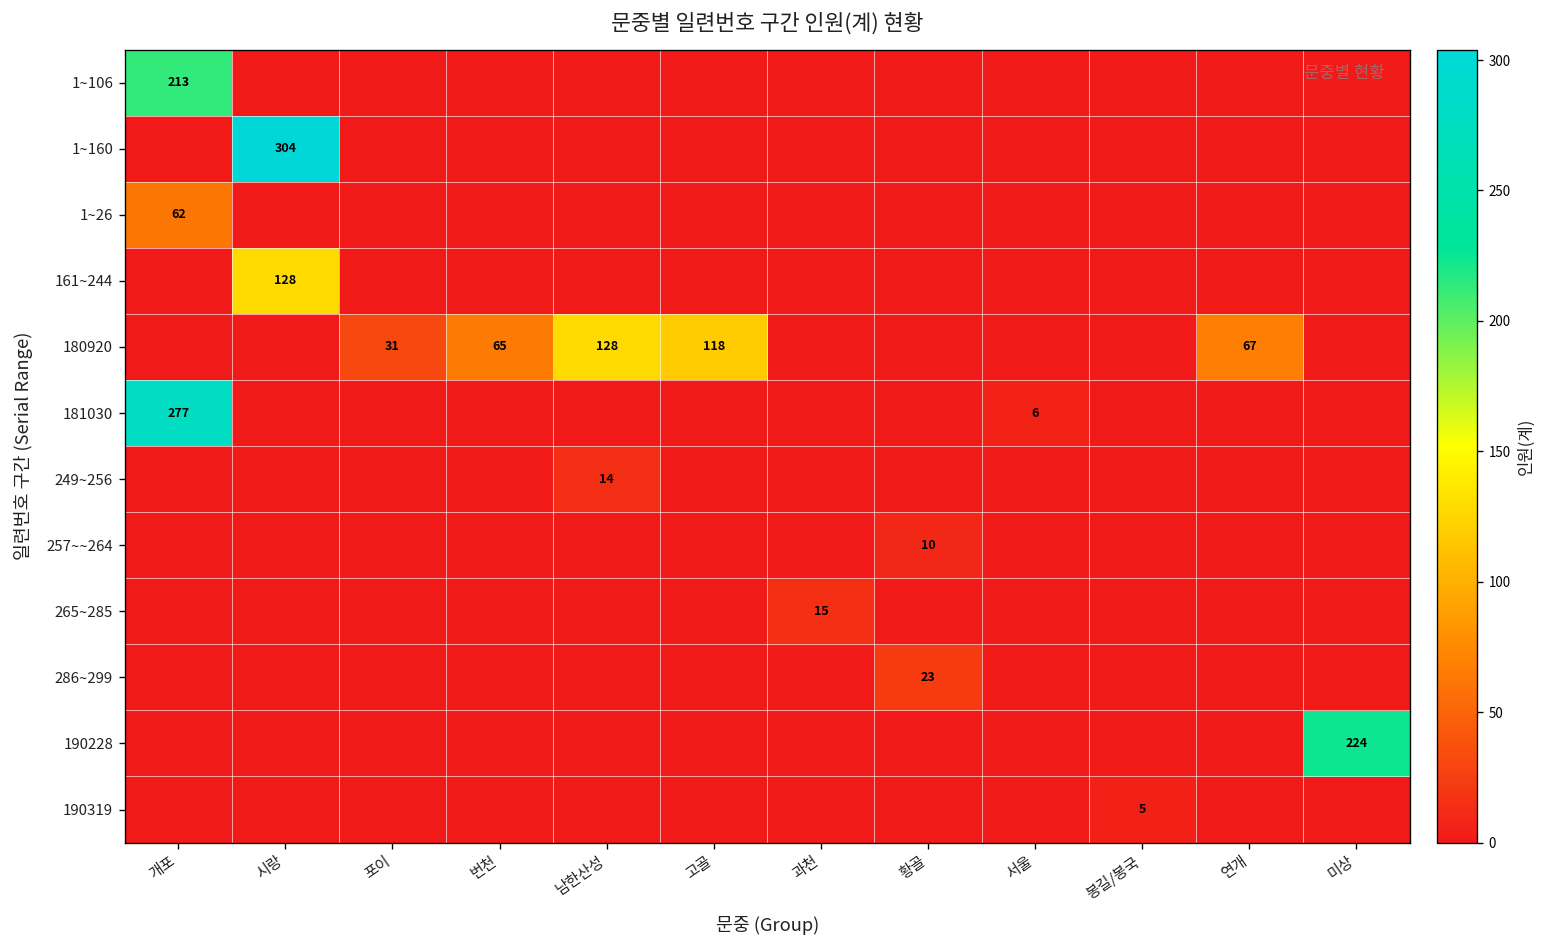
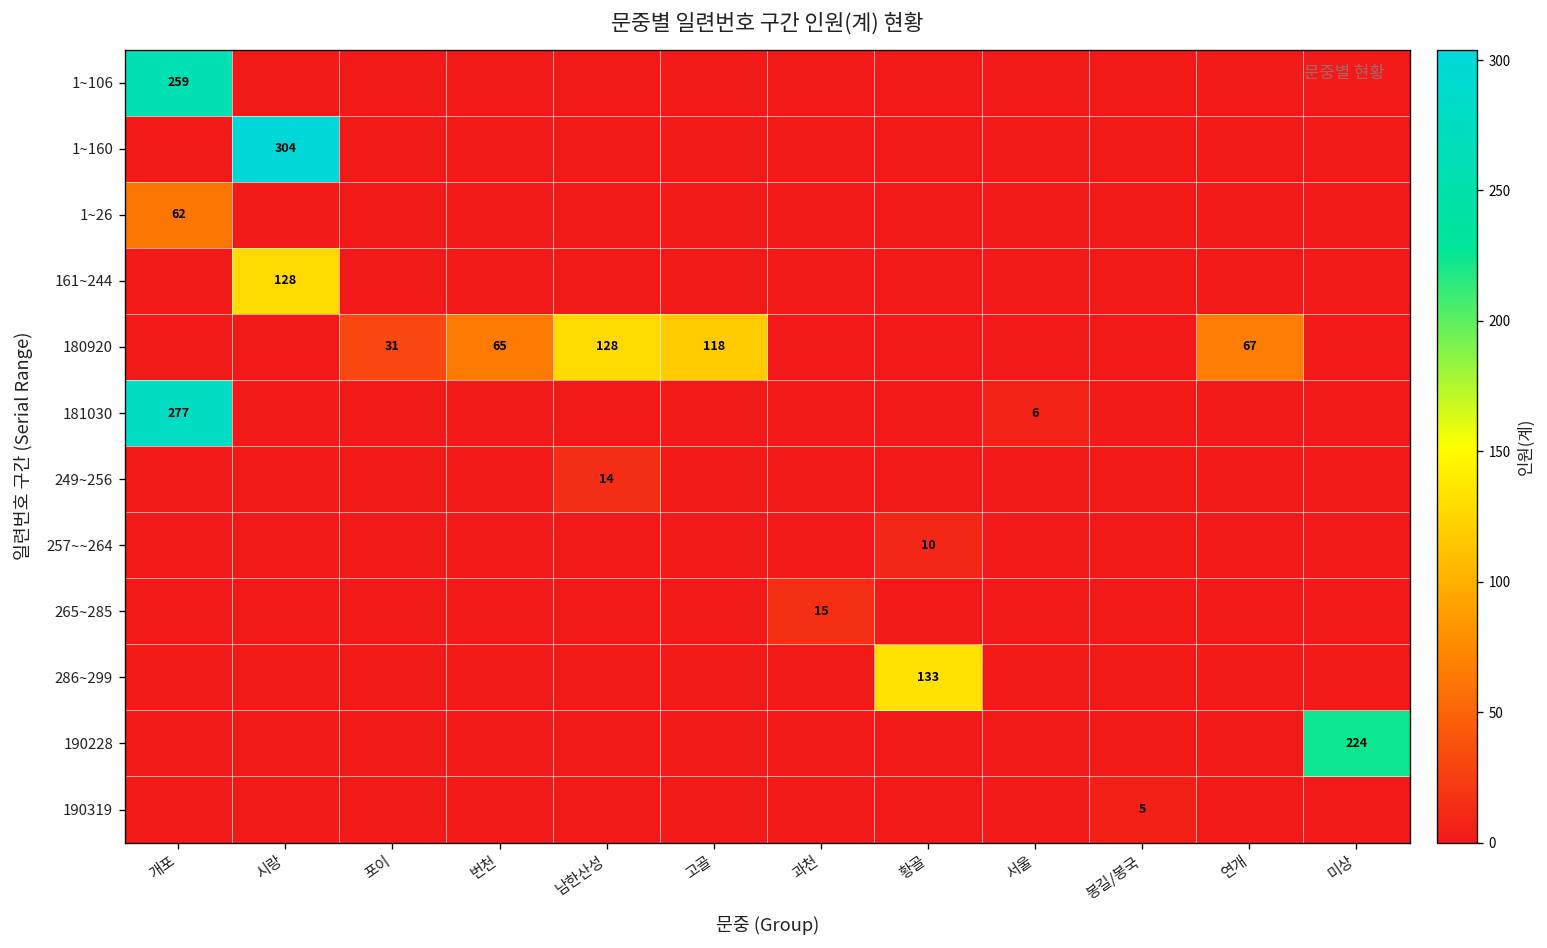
1~106, 개포: 213 -> 259
286~299, 황골: 23 -> 133
